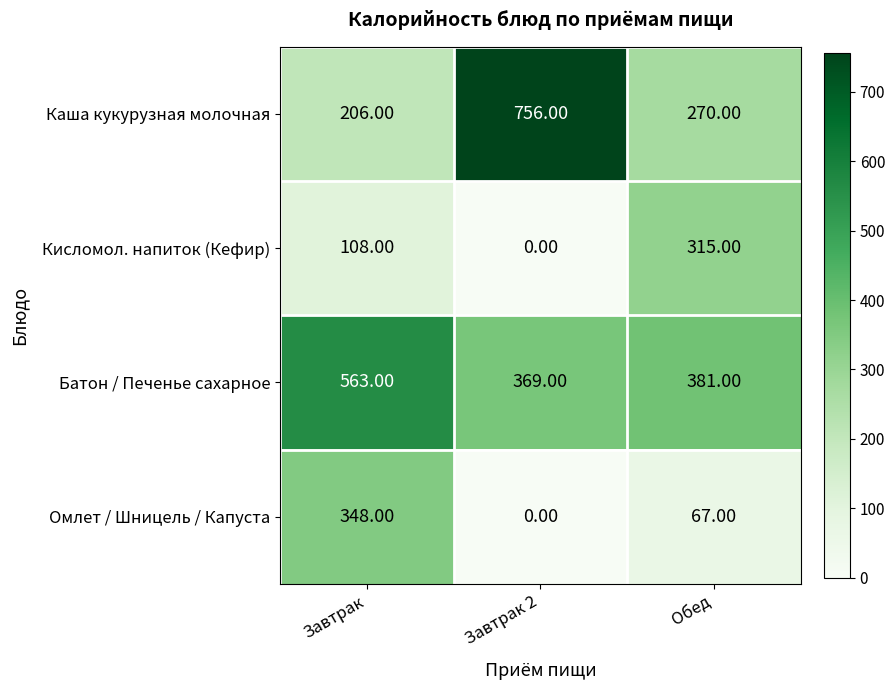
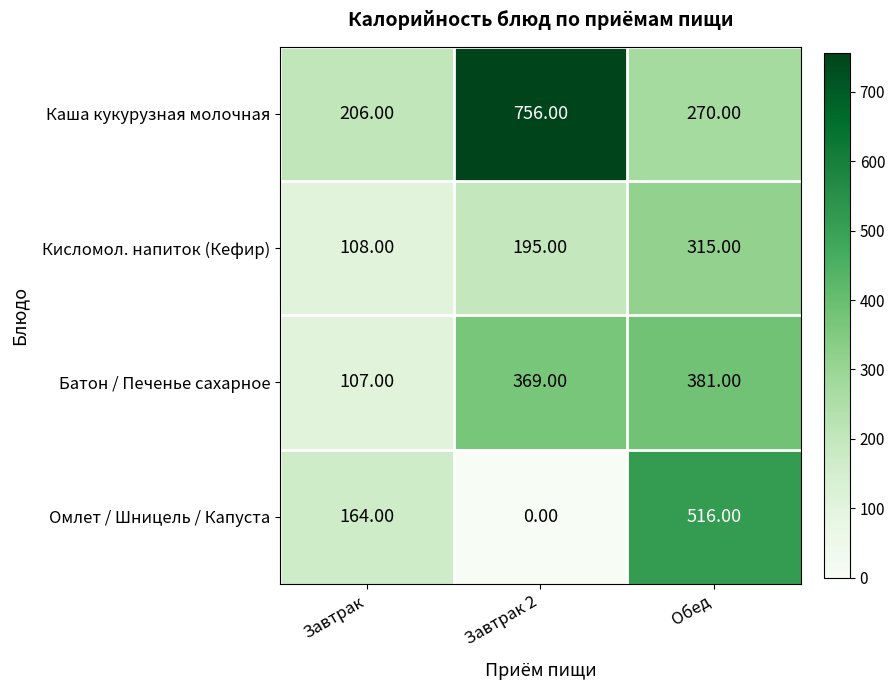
Кисломол. напиток (Кефир), Завтрак 2: 0.00 -> 195.00
Батон / Печенье сахарное, Завтрак: 563.00 -> 107.00
Омлет / Шницель / Капуста, Завтрак: 348.00 -> 164.00
Омлет / Шницель / Капуста, Обед: 67.00 -> 516.00
